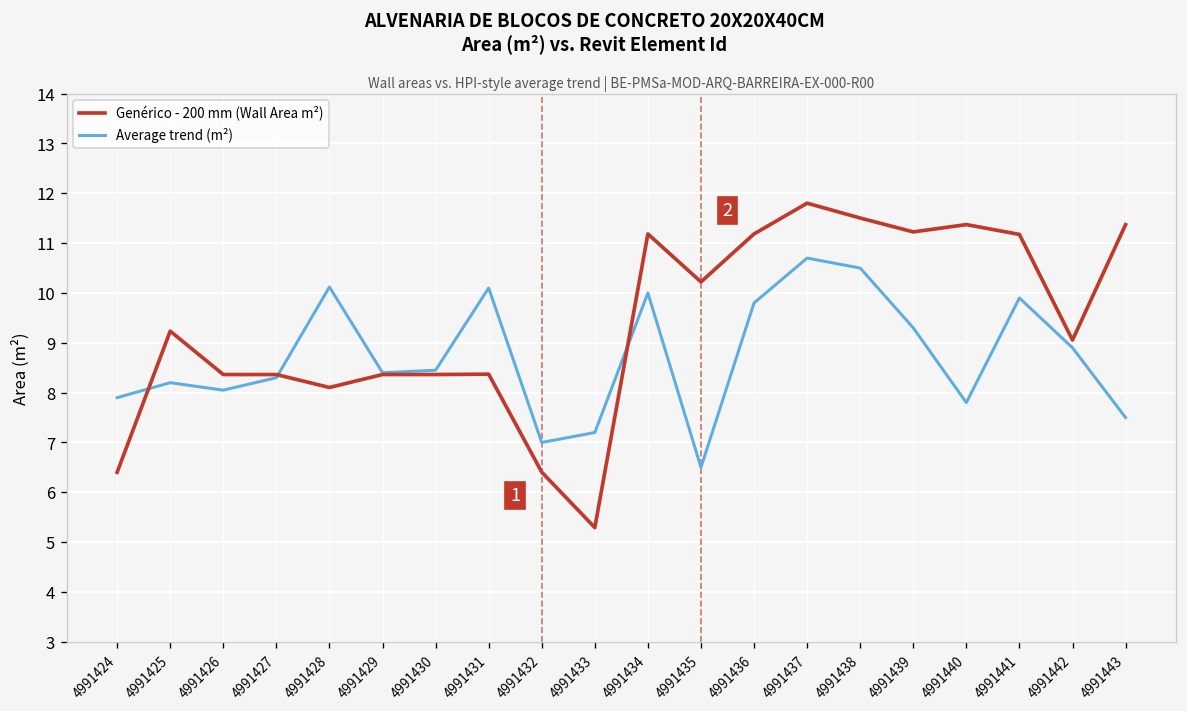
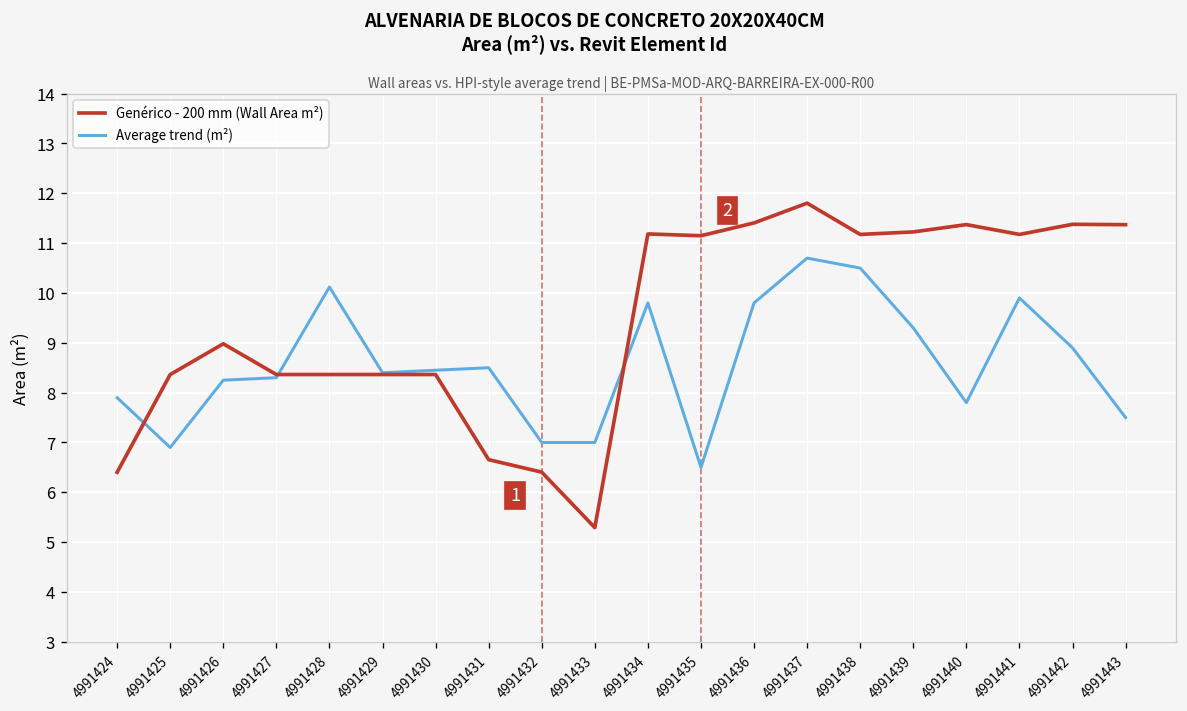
Genérico - 200 mm (Wall Area m²), 4991425: 9.2 -> 8.4
Average trend (m²), 4991425: 8.2 -> 6.9
Genérico - 200 mm (Wall Area m²), 4991426: 8.4 -> 9.0
Average trend (m²), 4991426: 8.1 -> 8.3
Genérico - 200 mm (Wall Area m²), 4991428: 8.1 -> 8.4
Genérico - 200 mm (Wall Area m²), 4991431: 8.4 -> 6.7
Average trend (m²), 4991431: 10.1 -> 8.5
Average trend (m²), 4991433: 7.2 -> 7.0
Average trend (m²), 4991434: 10.0 -> 9.8
Genérico - 200 mm (Wall Area m²), 4991435: 10.2 -> 11.1
Genérico - 200 mm (Wall Area m²), 4991436: 11.2 -> 11.4
Genérico - 200 mm (Wall Area m²), 4991438: 11.5 -> 11.2
Genérico - 200 mm (Wall Area m²), 4991442: 9.1 -> 11.4
